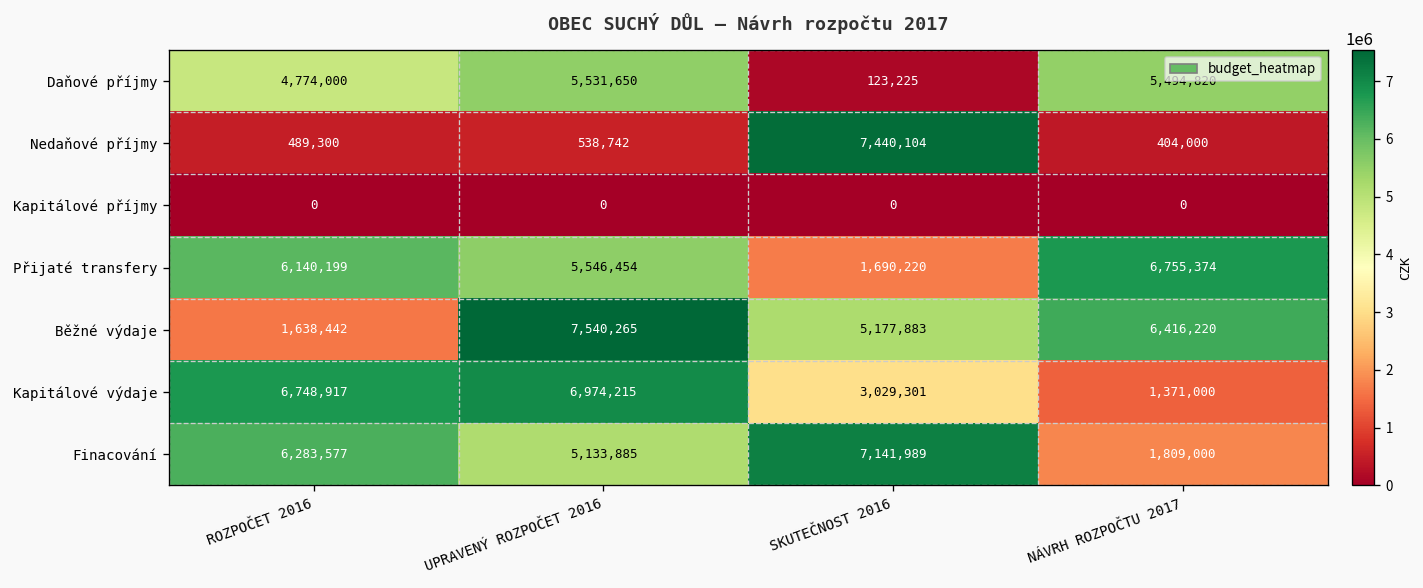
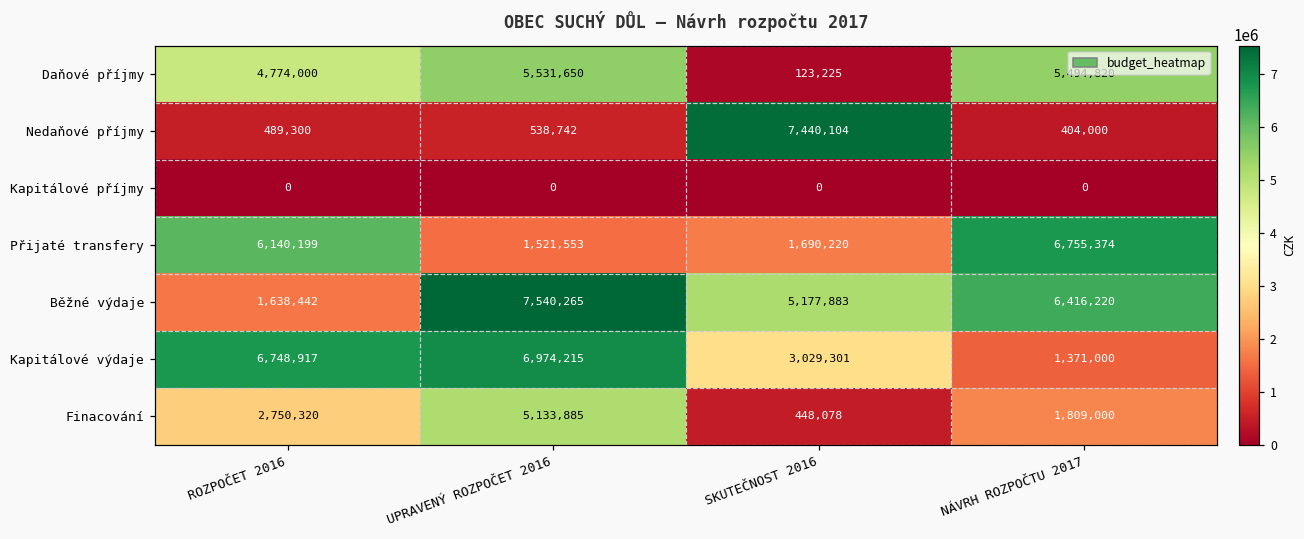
Přijaté transfery, UPRAVENÝ ROZPOČET 2016: 5,546,454 -> 1,521,553
Finacování, ROZPOČET 2016: 6,283,577 -> 2,750,320
Finacování, SKUTEČNOST 2016: 7,141,989 -> 448,078
